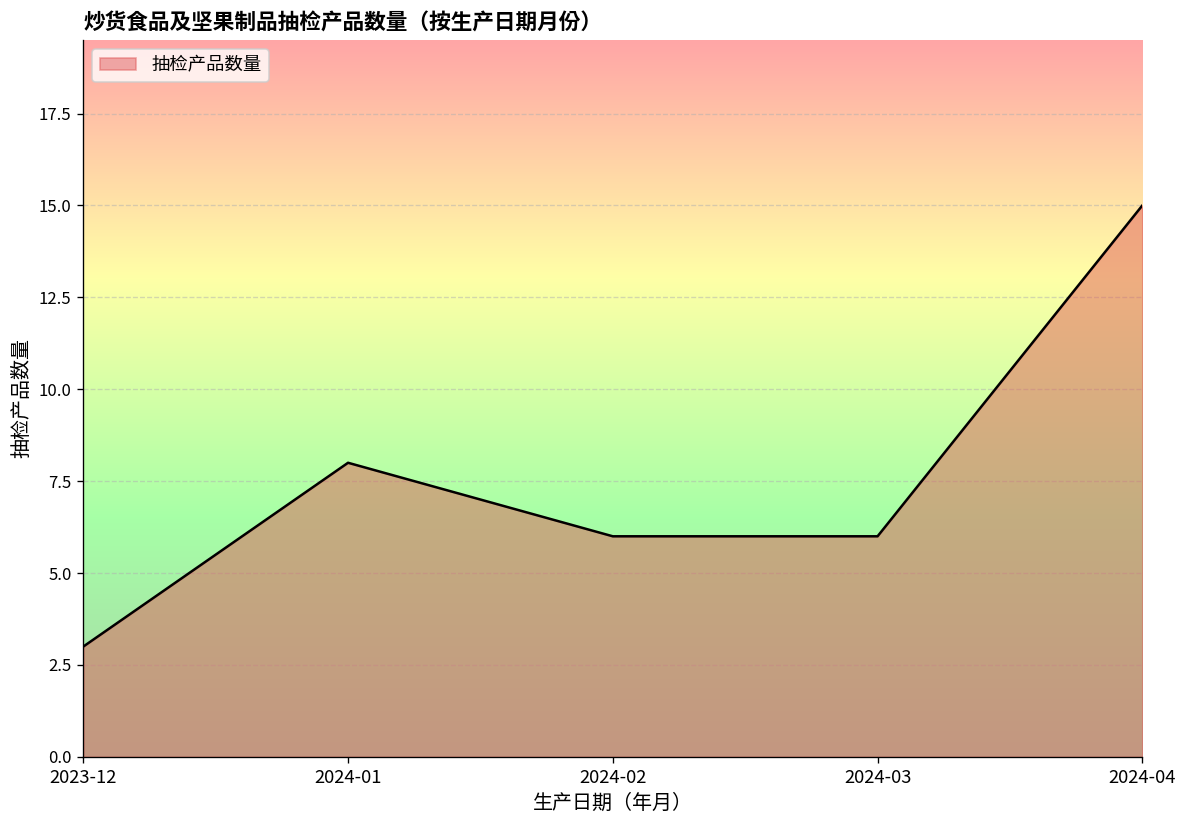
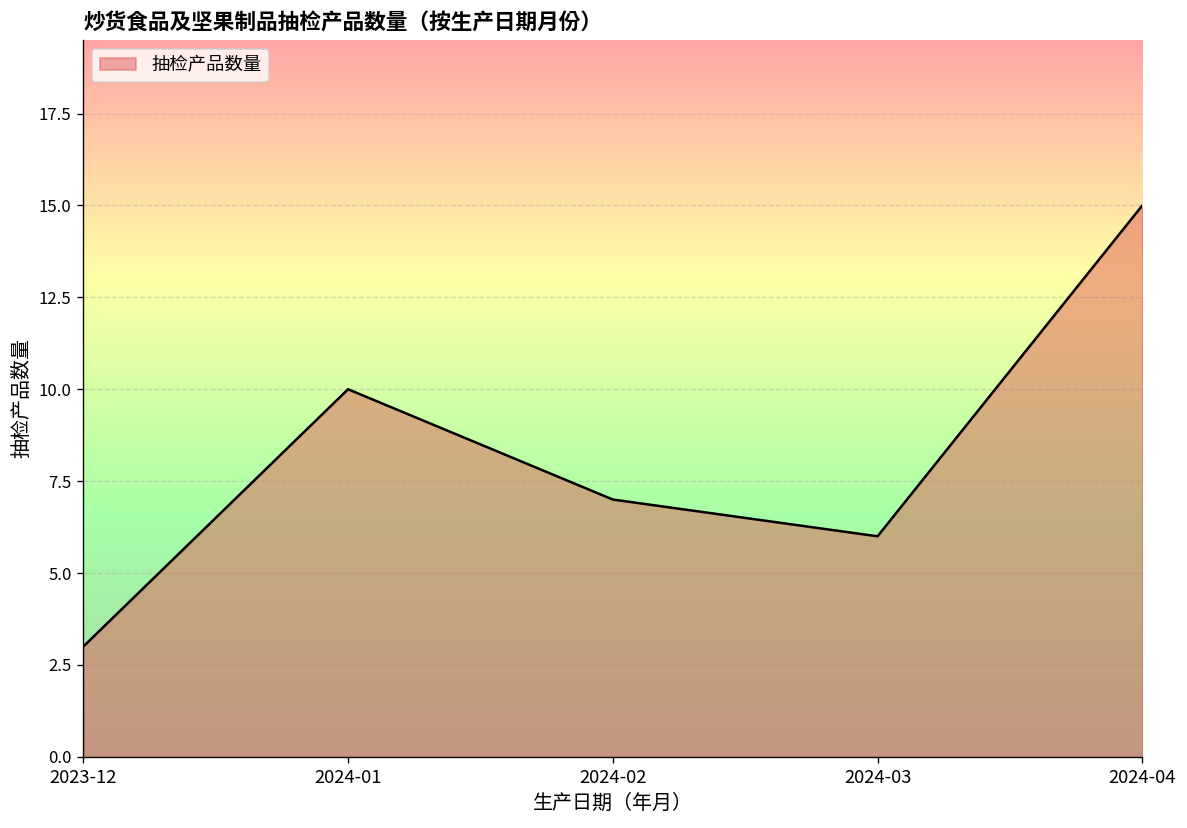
2024-01: 8 -> 10
2024-02: 6 -> 7
